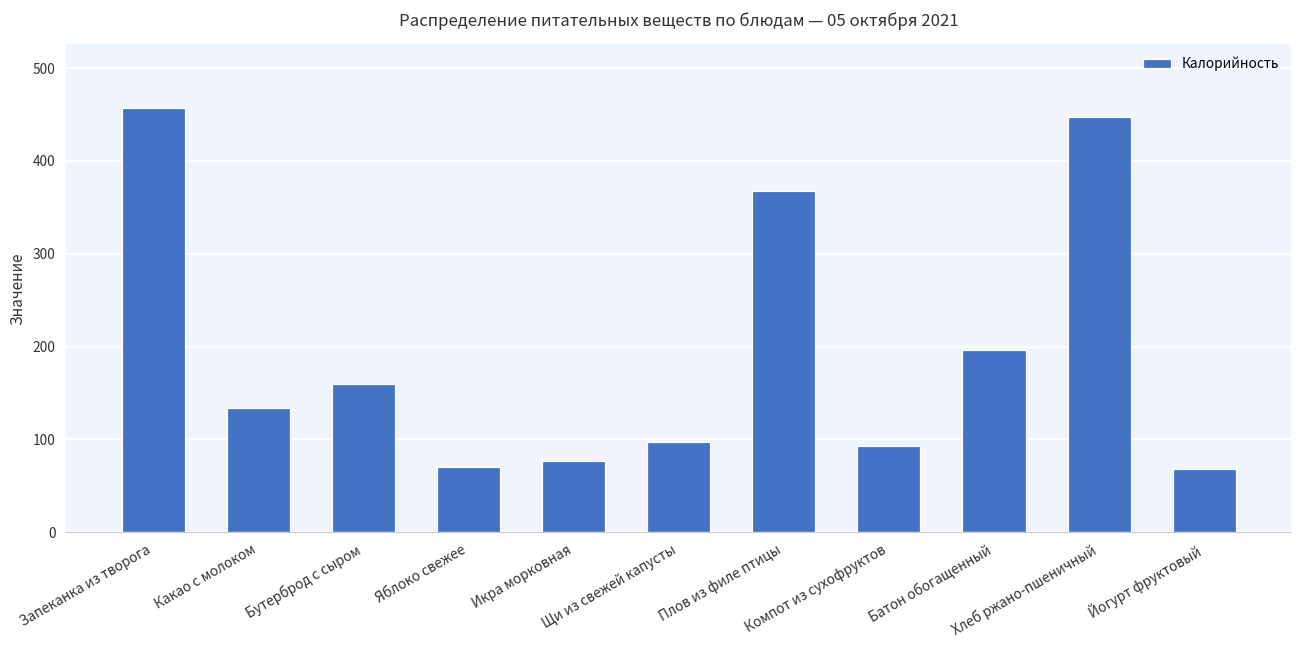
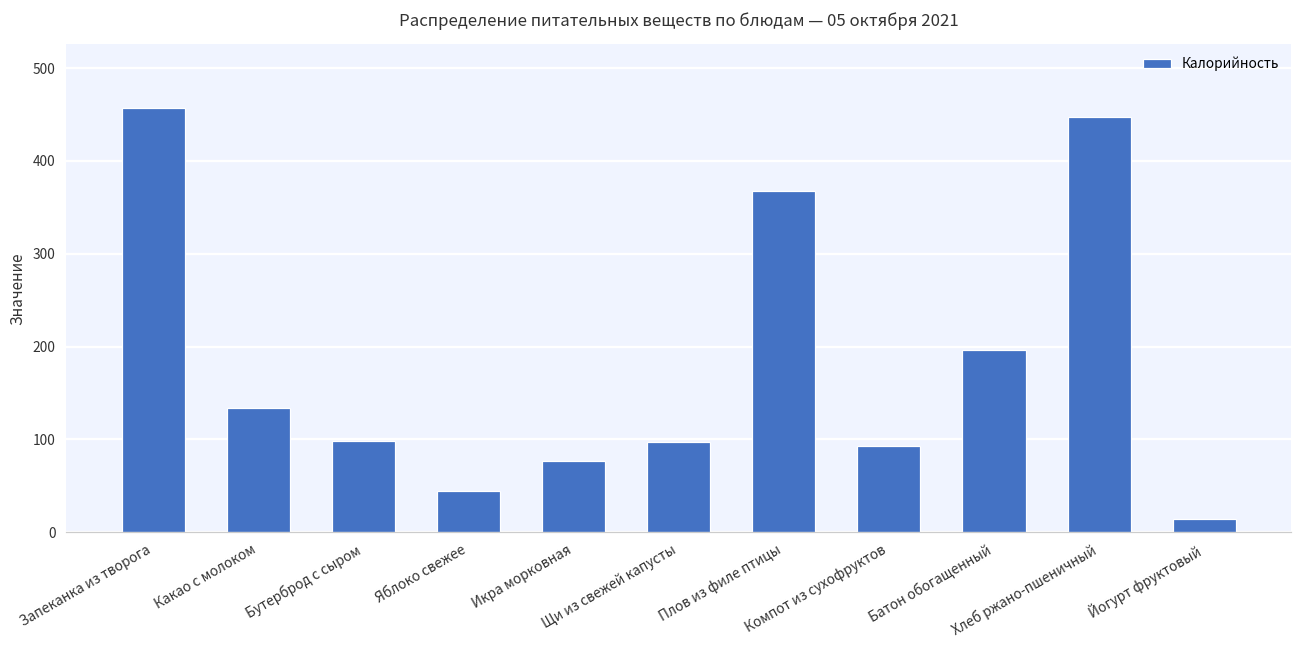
Бутерброд с сыром: 160 -> 100
Яблоко свежее: 70 -> 40
Йогурт фруктовый: 70 -> 10
